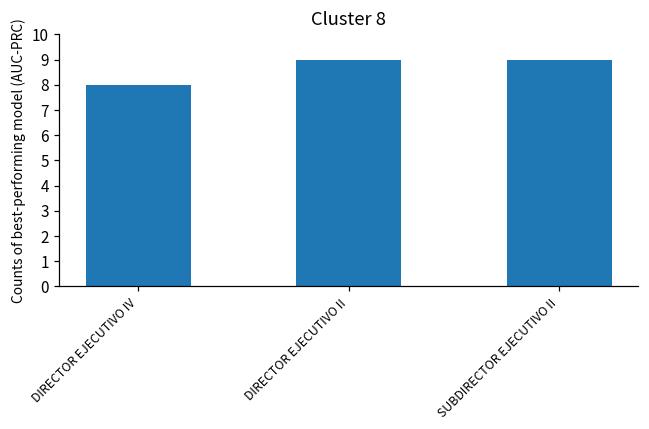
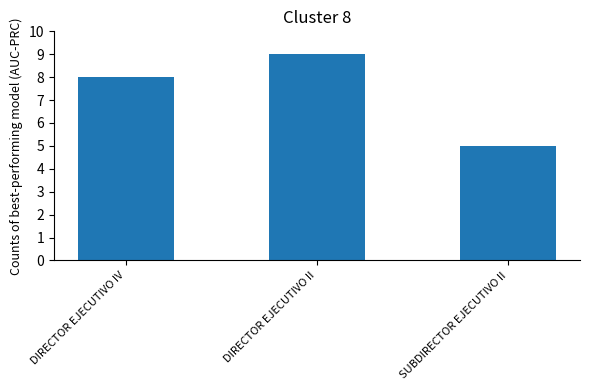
SUBDIRECTOR EJECUTIVO II: 9 -> 5
